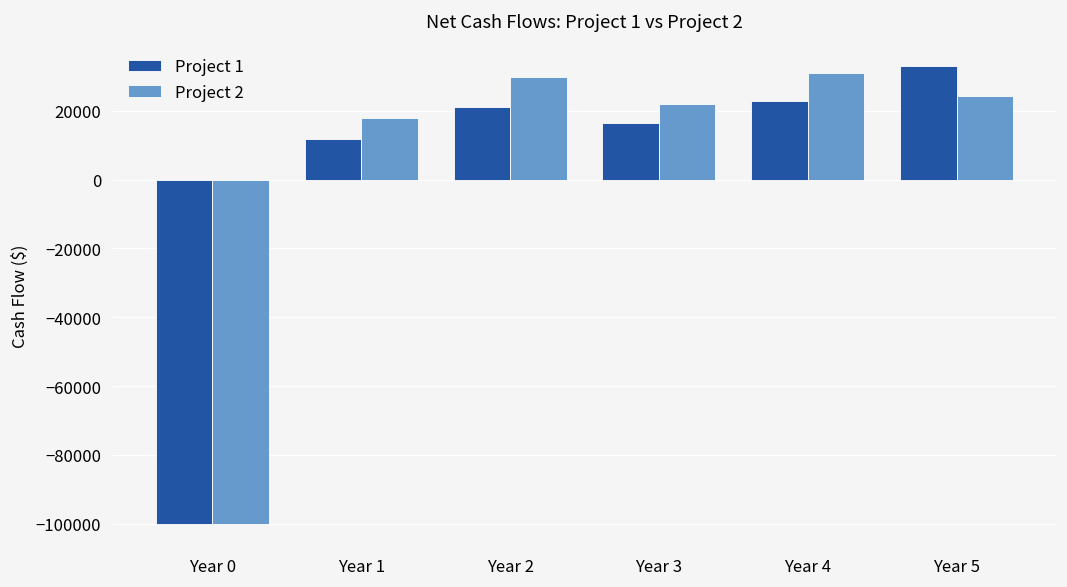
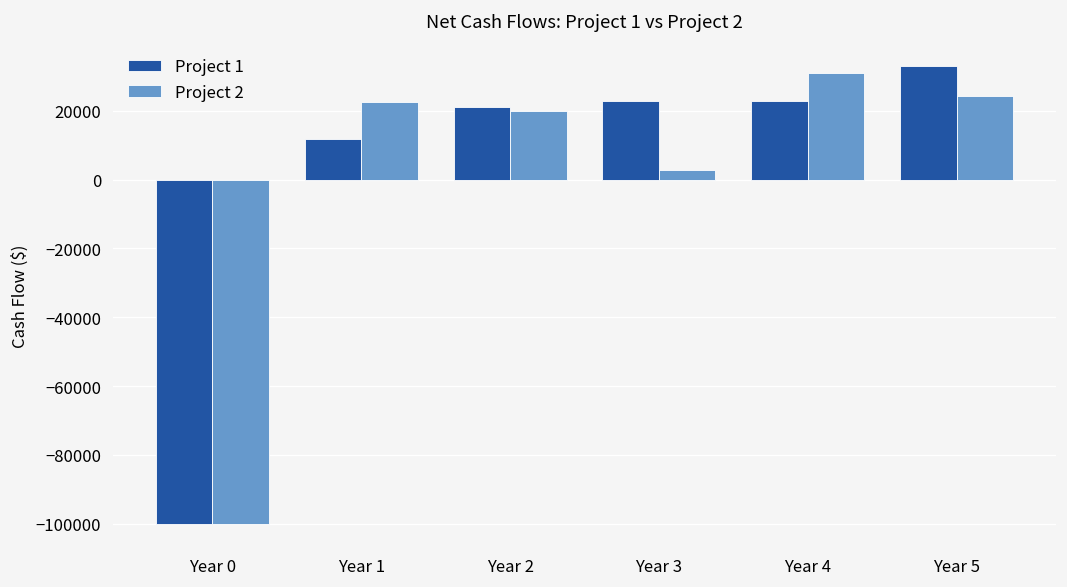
Project 2, Year 1: 18000 -> 22000
Project 2, Year 2: 30000 -> 20000
Project 1, Year 3: 16000 -> 23000
Project 2, Year 3: 22000 -> 3000
